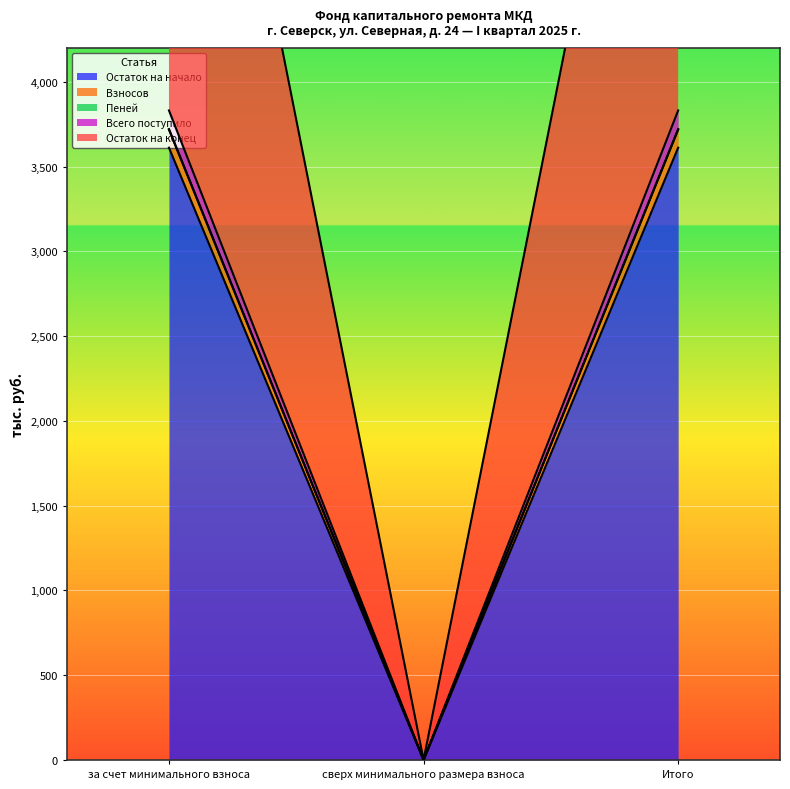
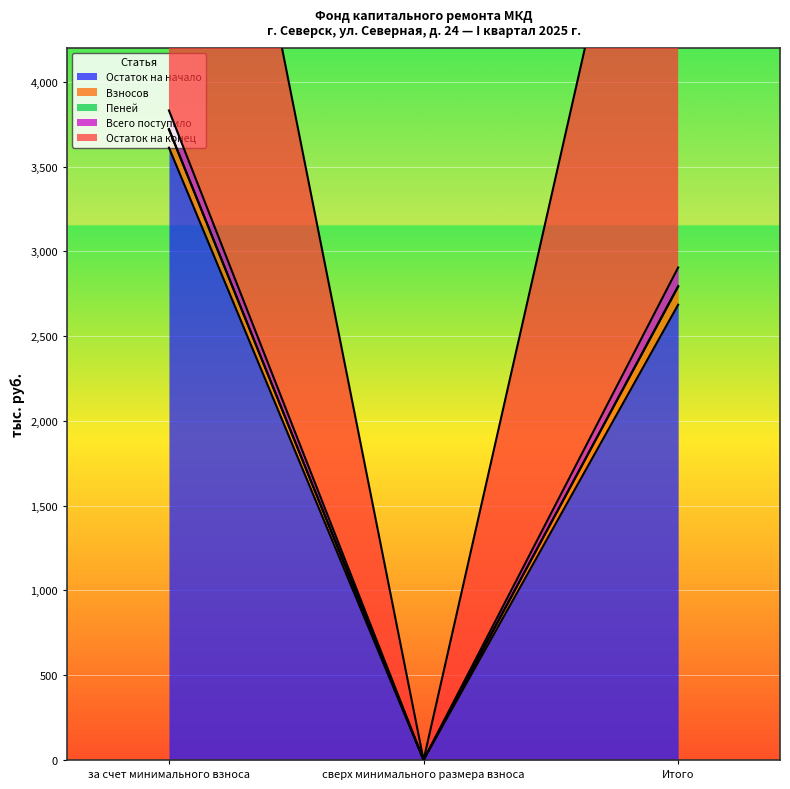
Остаток на начало, Итого: 3,610 -> 2,690
